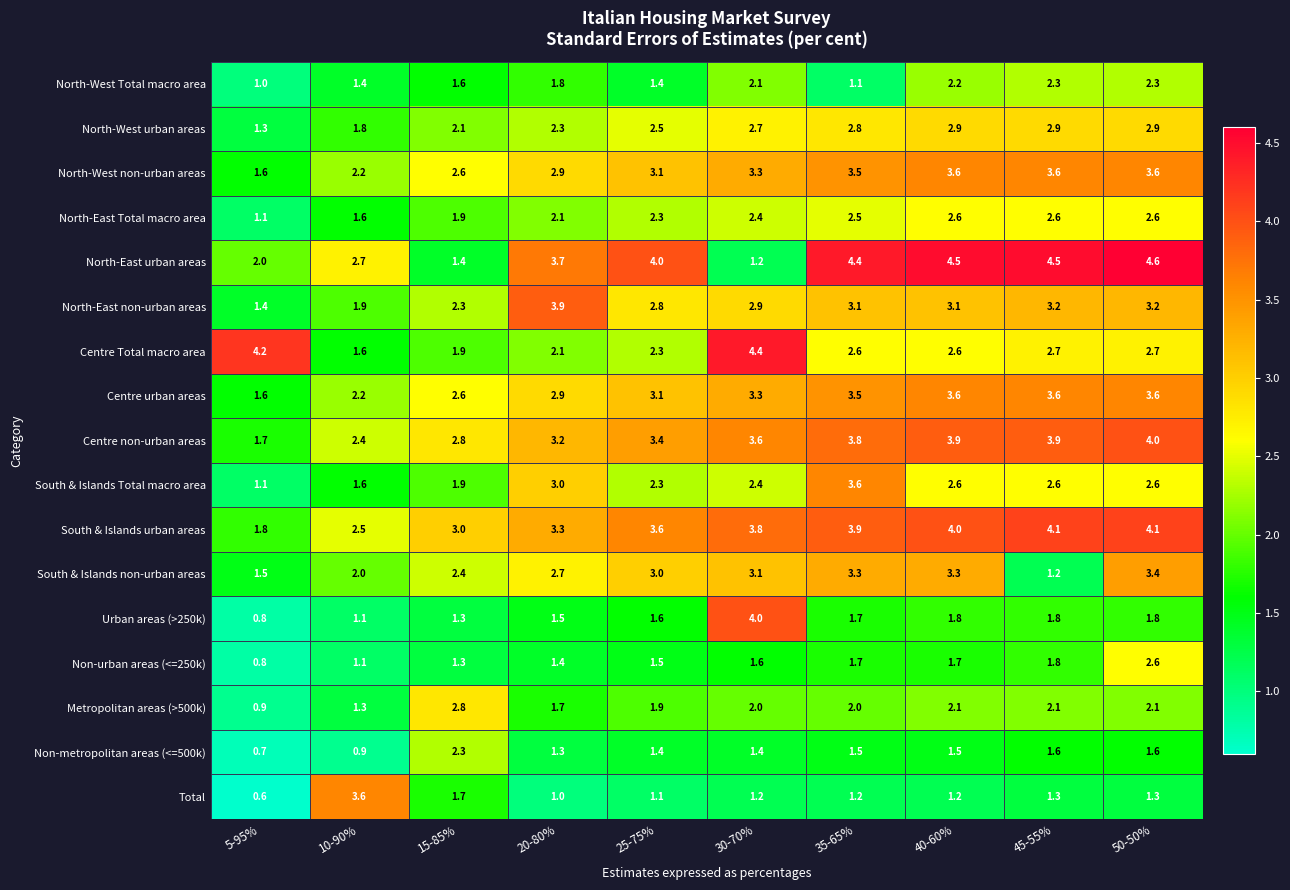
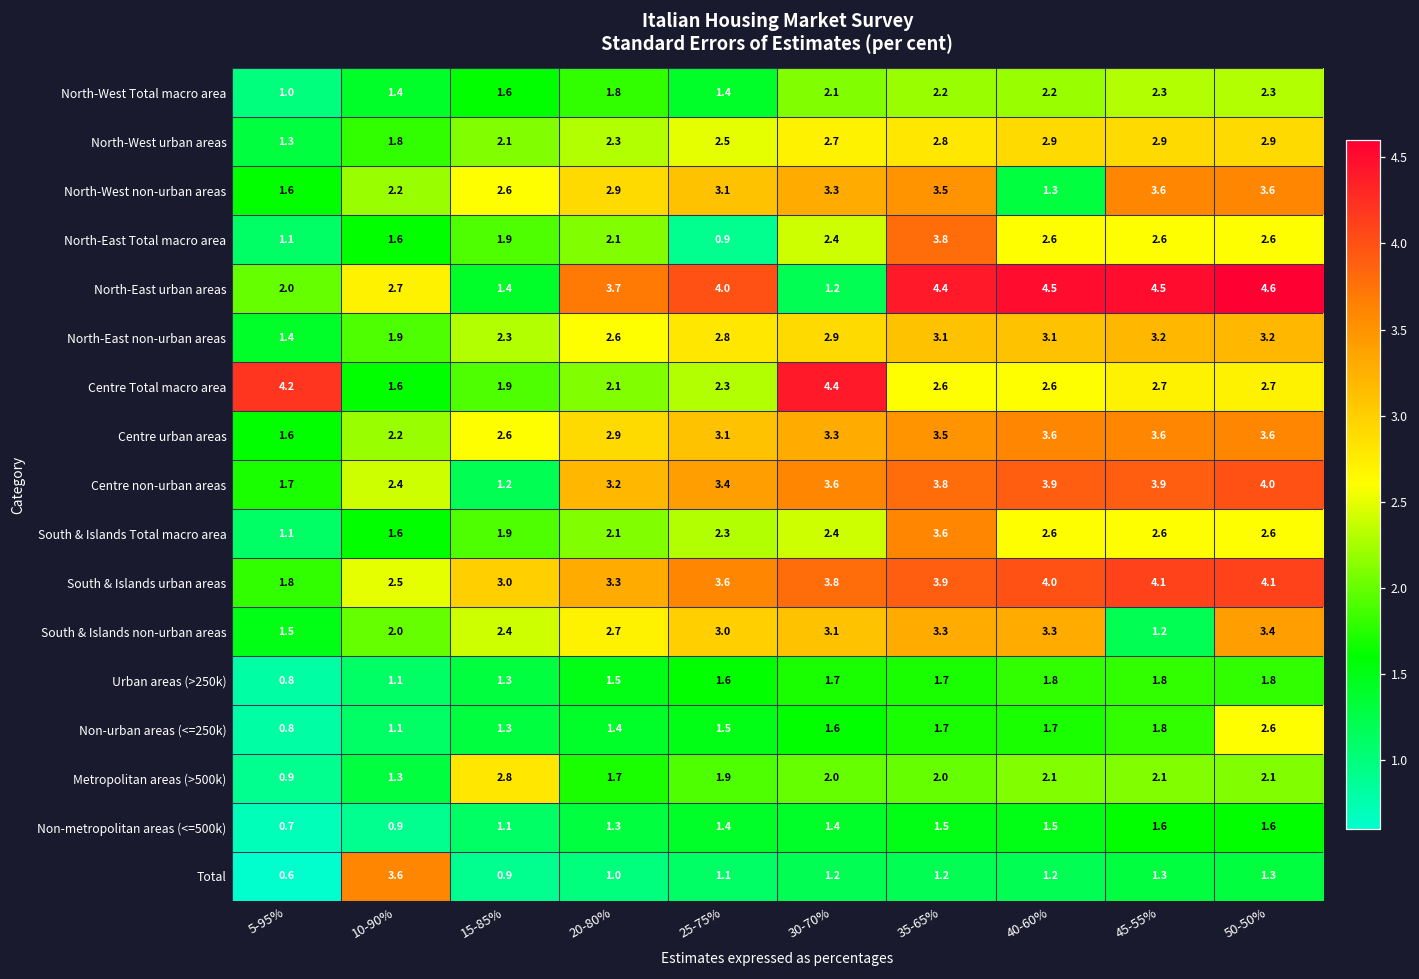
North-West Total macro area, 35-65%: 1.1 -> 2.2
North-West non-urban areas, 40-60%: 3.6 -> 1.3
North-East Total macro area, 25-75%: 2.3 -> 0.9
North-East Total macro area, 35-65%: 2.5 -> 3.8
North-East non-urban areas, 20-80%: 3.9 -> 2.6
Centre non-urban areas, 15-85%: 2.8 -> 1.2
South & Islands Total macro area, 20-80%: 3.0 -> 2.1
Urban areas (>250k), 30-70%: 4.0 -> 1.7
Non-metropolitan areas (<=500k), 15-85%: 2.3 -> 1.1
Total, 15-85%: 1.7 -> 0.9
